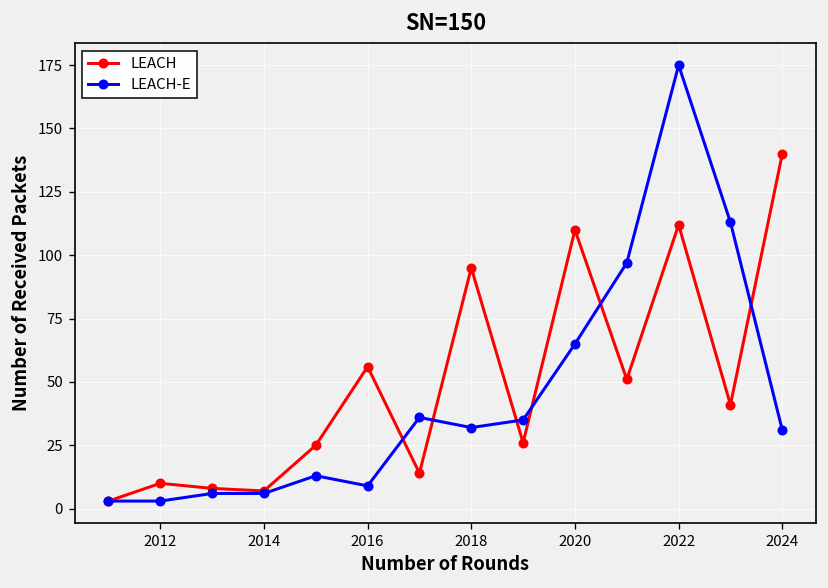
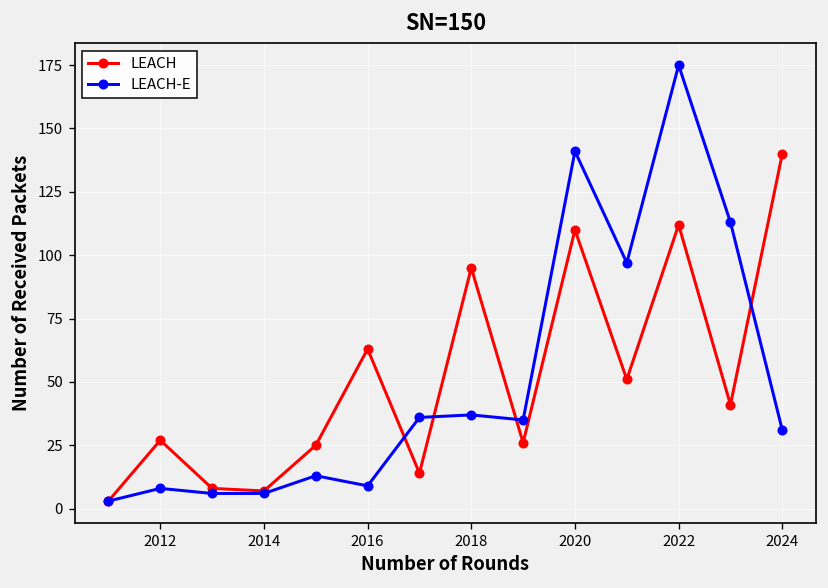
LEACH, 2012: 10 -> 27
LEACH-E, 2012: 3 -> 8
LEACH, 2016: 56 -> 63
LEACH-E, 2018: 32 -> 37
LEACH-E, 2020: 65 -> 141
